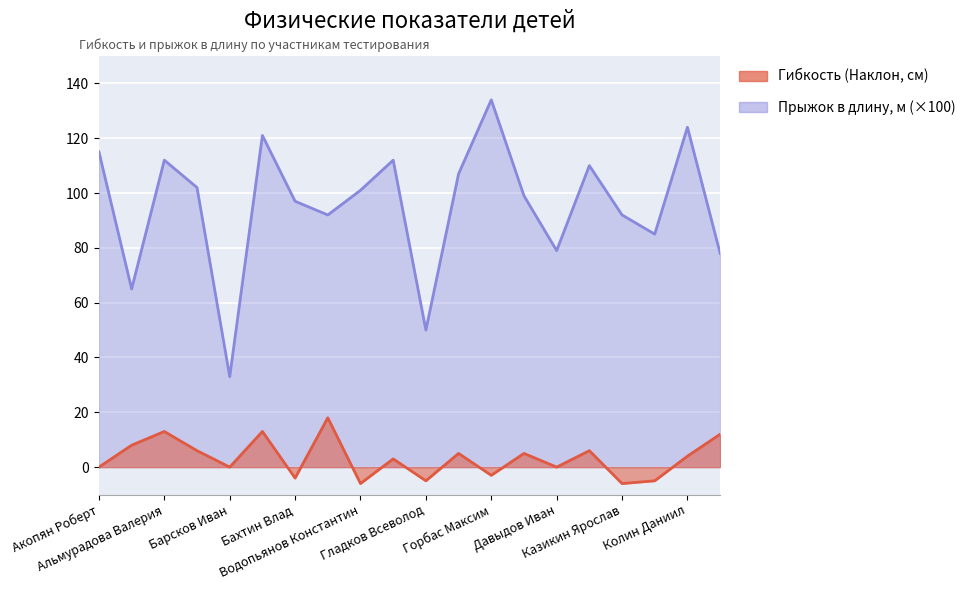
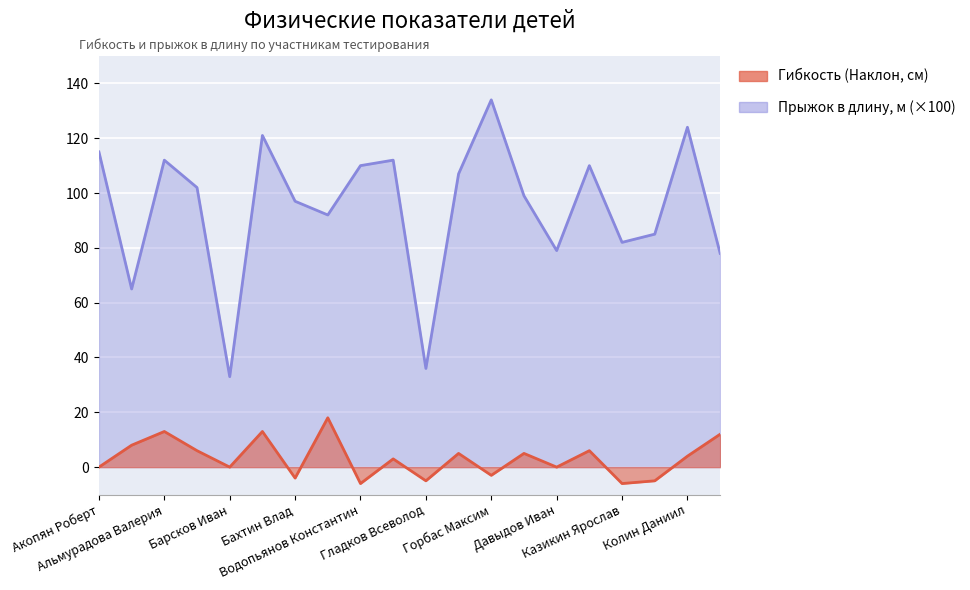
Прыжок в длину, м (×100), Водопьянов Константин: 101 -> 110
Прыжок в длину, м (×100), Гладков Всеволод: 50 -> 36
Прыжок в длину, м (×100), Казикин Ярослав: 92 -> 82
